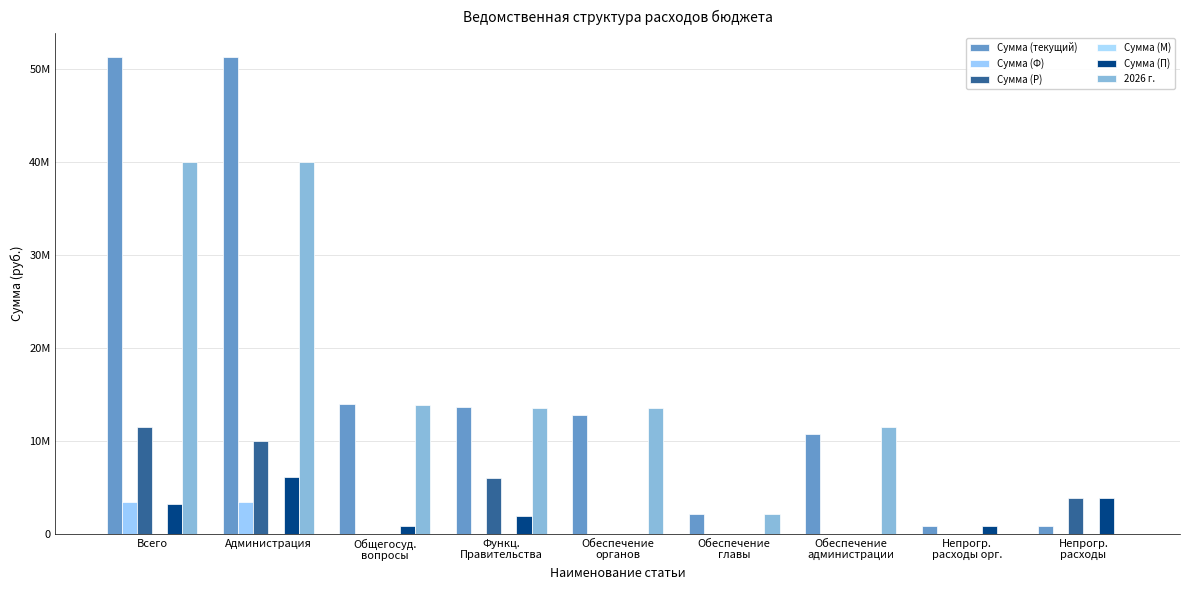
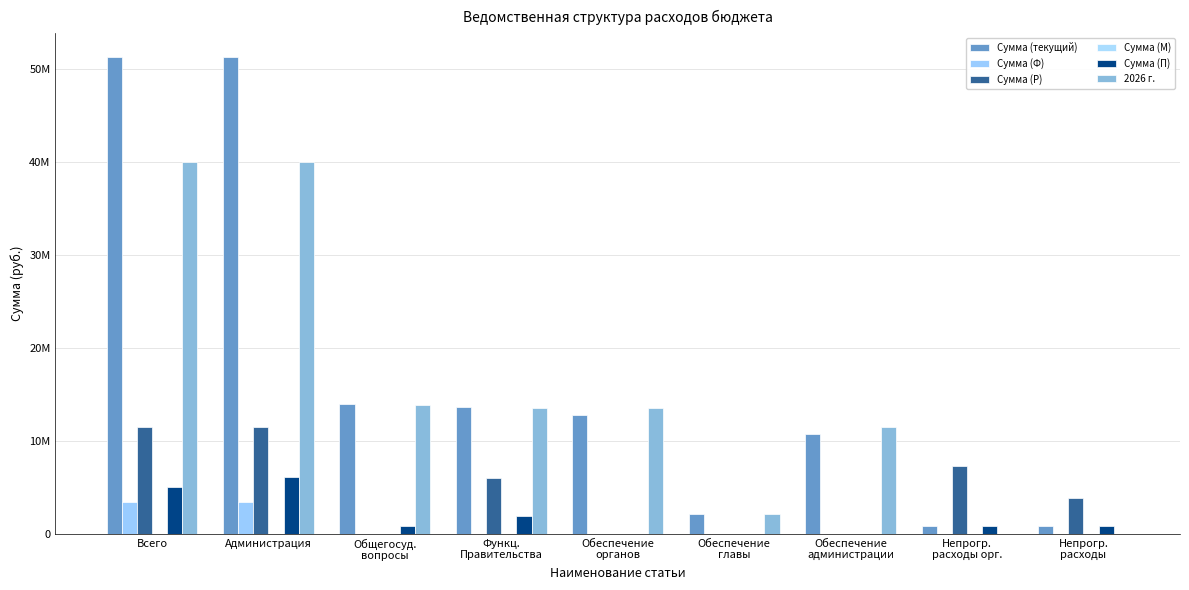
Сумма (П), Всего: 3000000 -> 5000000
Сумма (Р), Администрация: 10000000 -> 12000000
Сумма (Р), Непрогр. расходы орг.: 0 -> 7000000
Сумма (П), Непрогр. расходы: 4000000 -> 1000000
